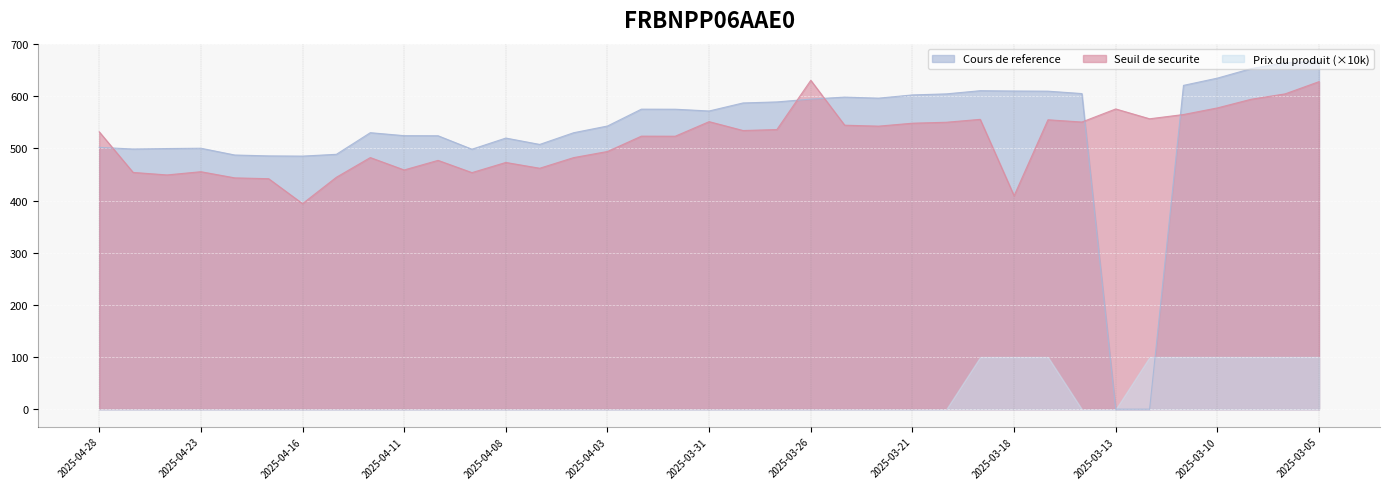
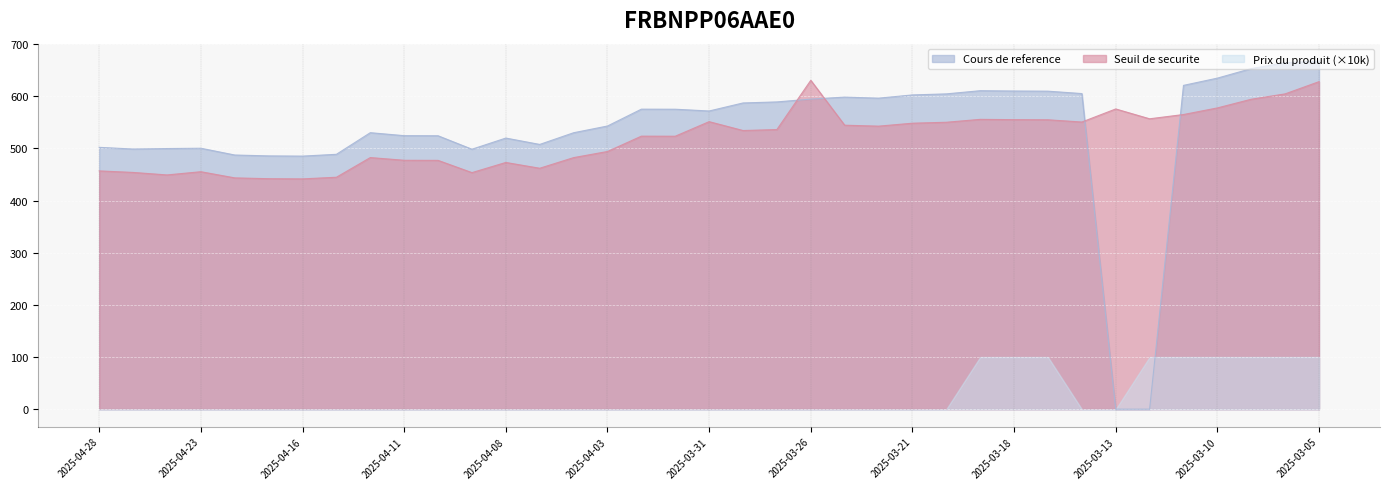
Seuil de securite, 2025-04-28: 530 -> 460
Seuil de securite, 2025-04-16: 390 -> 440
Seuil de securite, 2025-04-11: 460 -> 480
Seuil de securite, 2025-03-18: 410 -> 560
